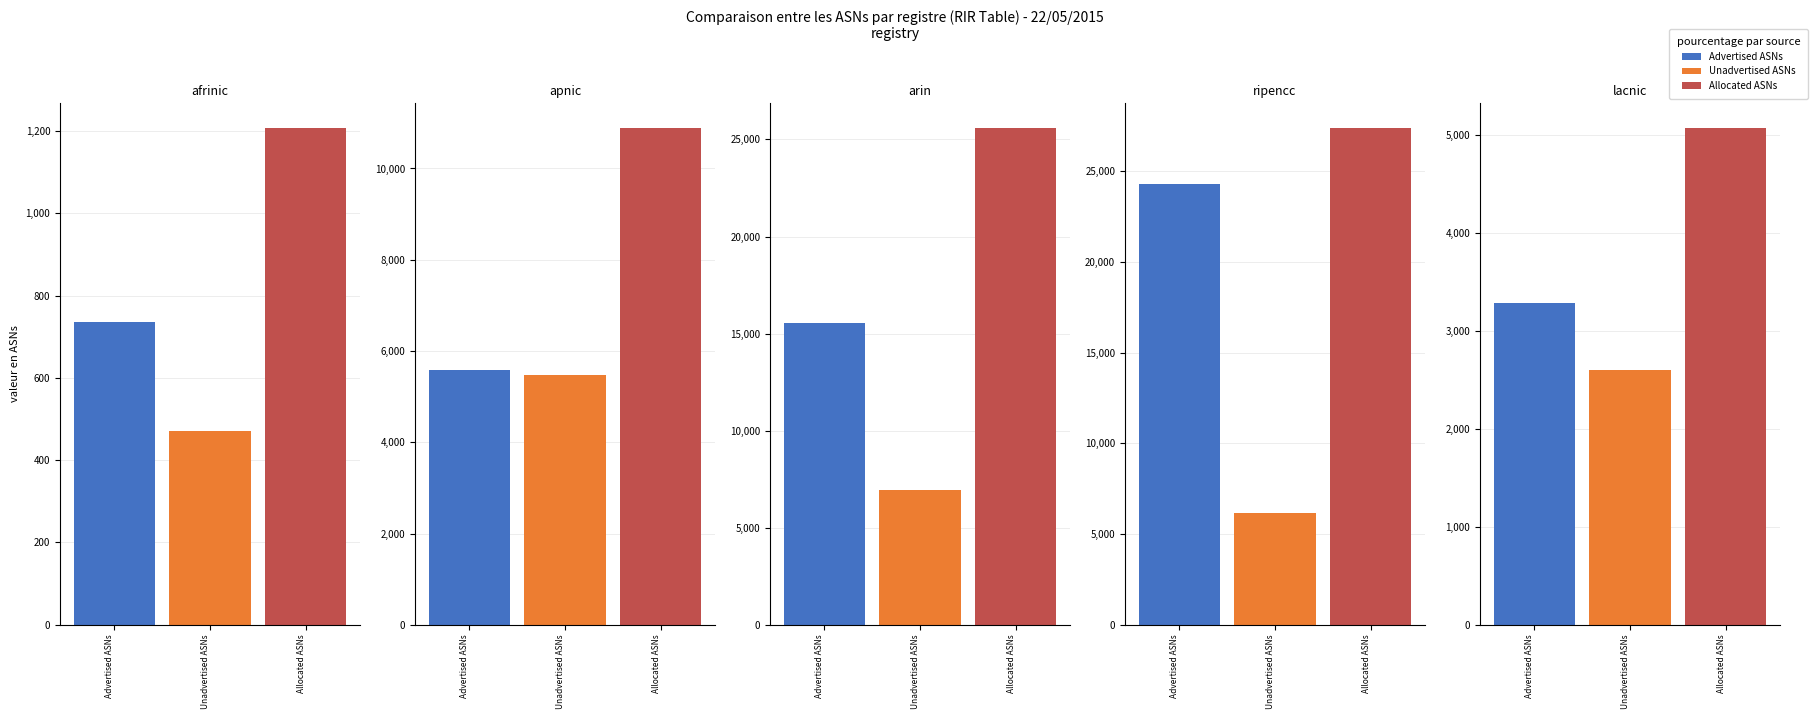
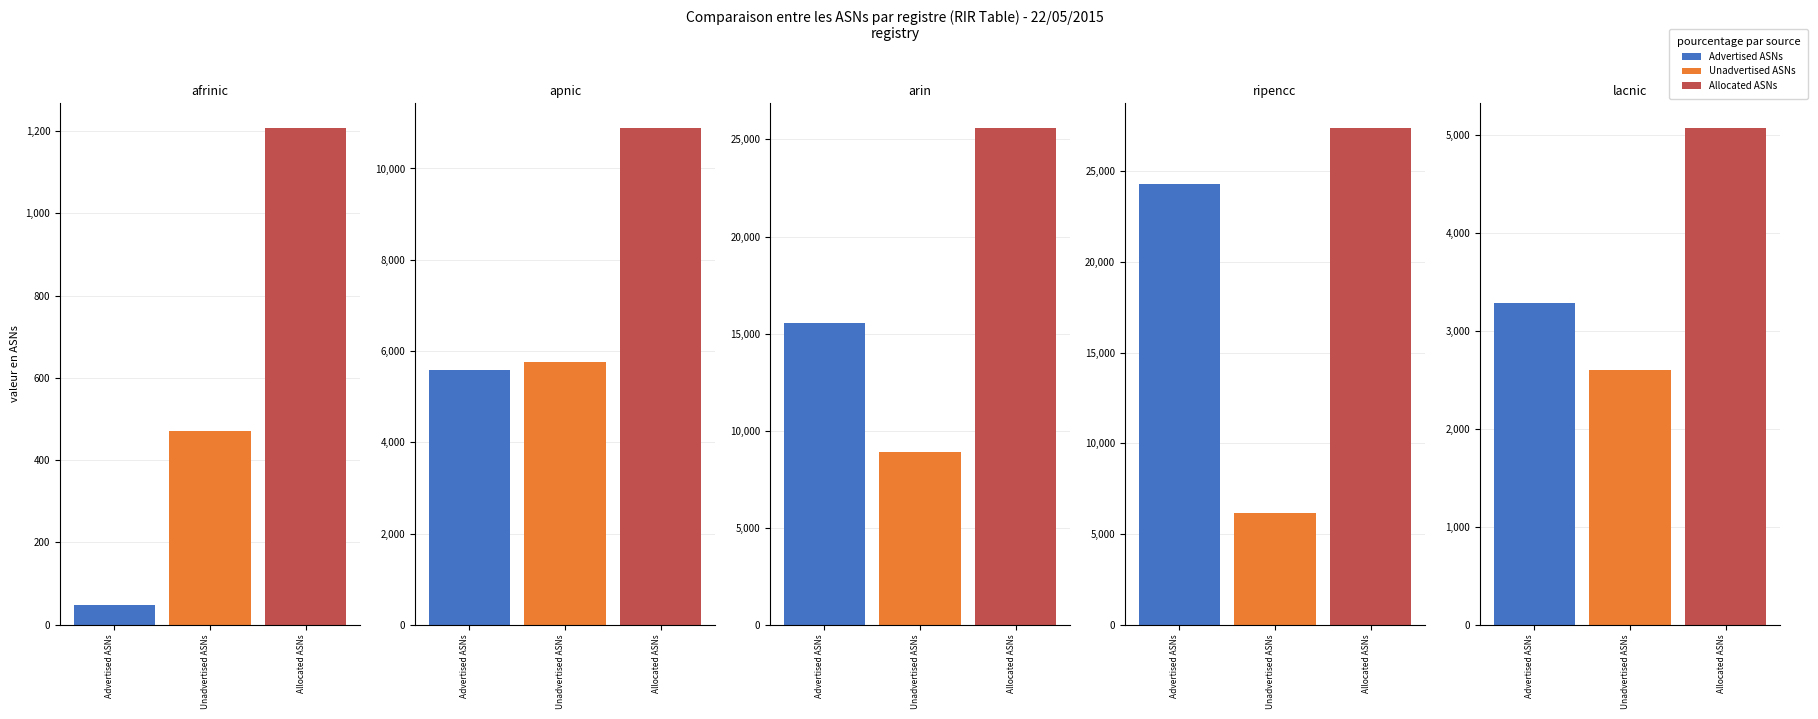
afrinic, Advertised ASNs: 740 -> 50
apnic, Unadvertised ASNs: 5,500 -> 5,800
arin, Unadvertised ASNs: 6,900 -> 8,900
